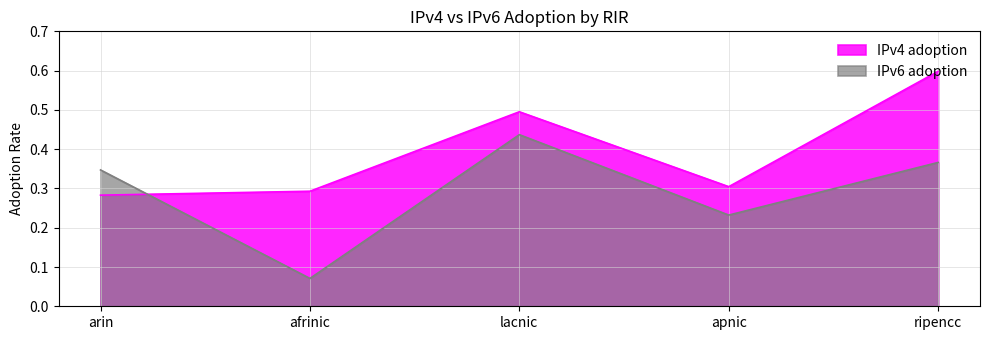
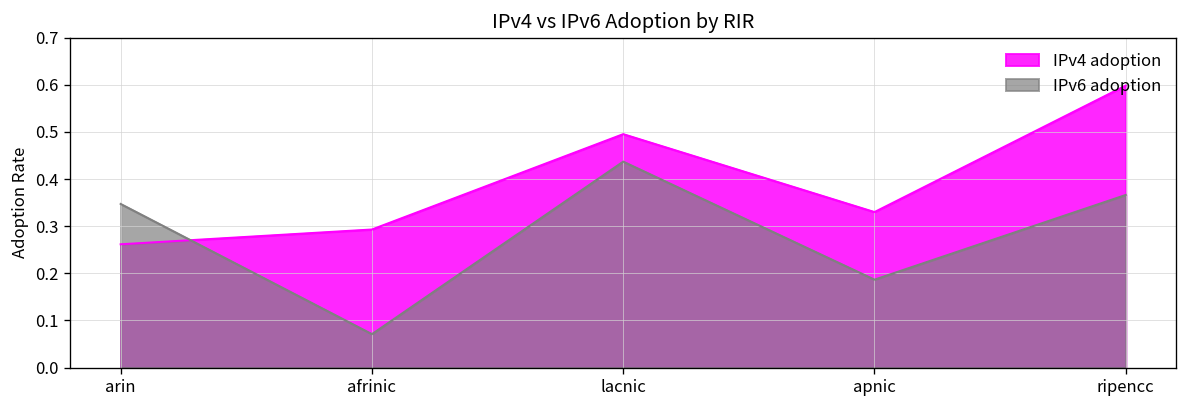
IPv4 adoption, arin: 0.28 -> 0.26
IPv4 adoption, apnic: 0.30 -> 0.33
IPv6 adoption, apnic: 0.23 -> 0.19
